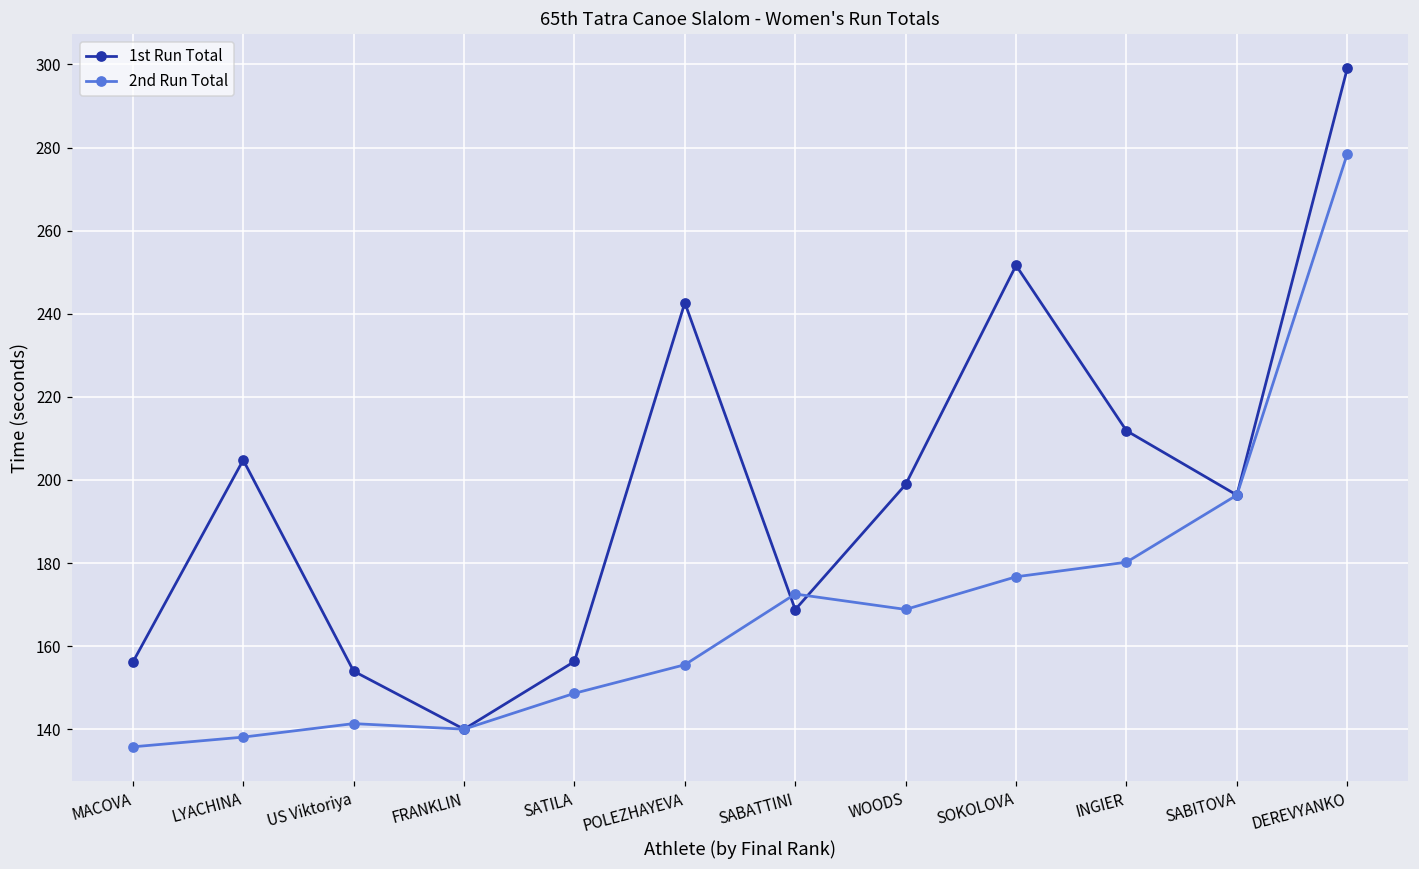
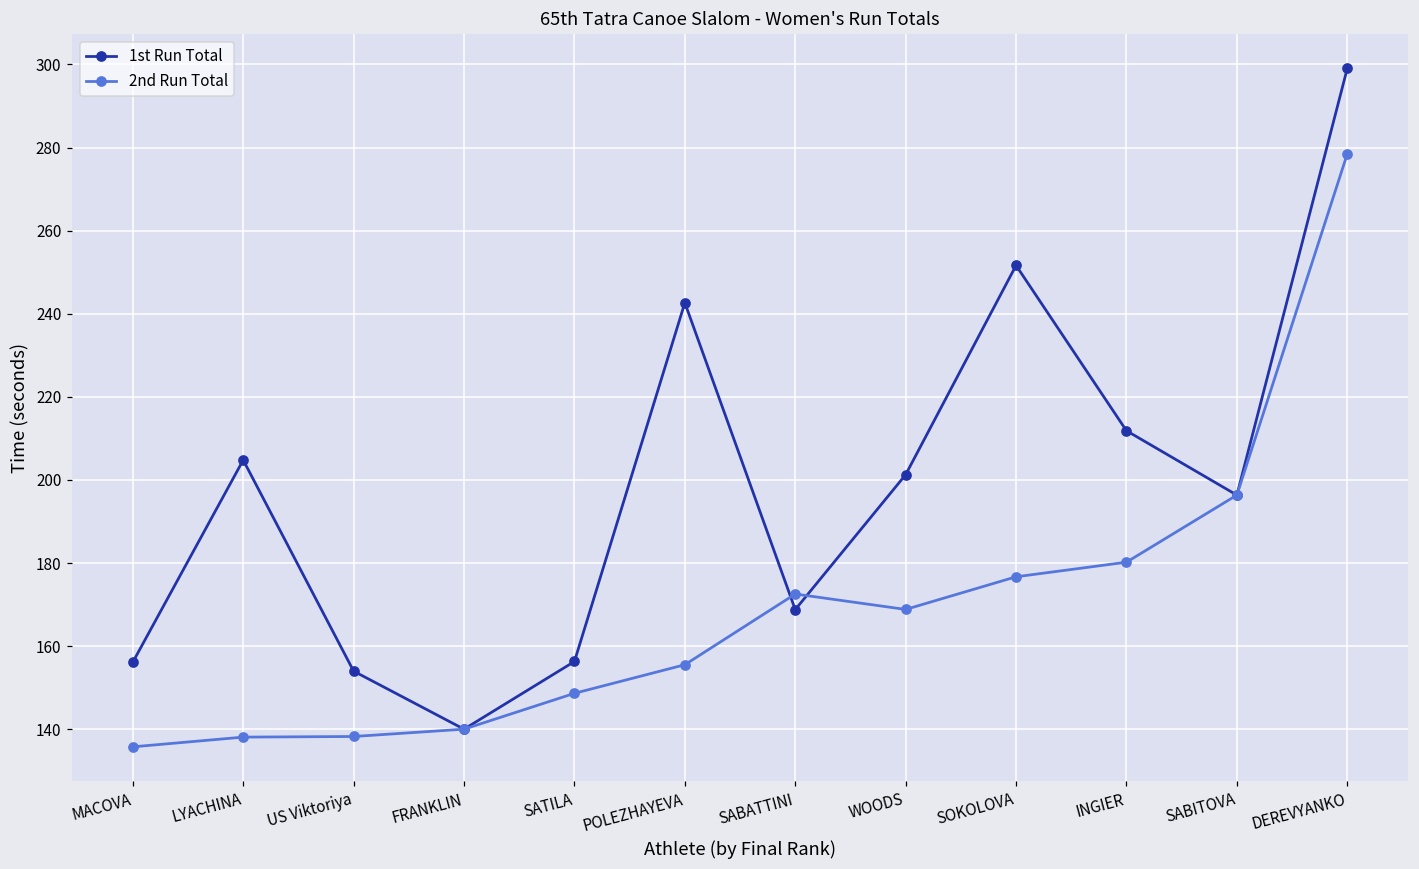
2nd Run Total, US Viktoriya: 141 -> 138
1st Run Total, WOODS: 199 -> 201
